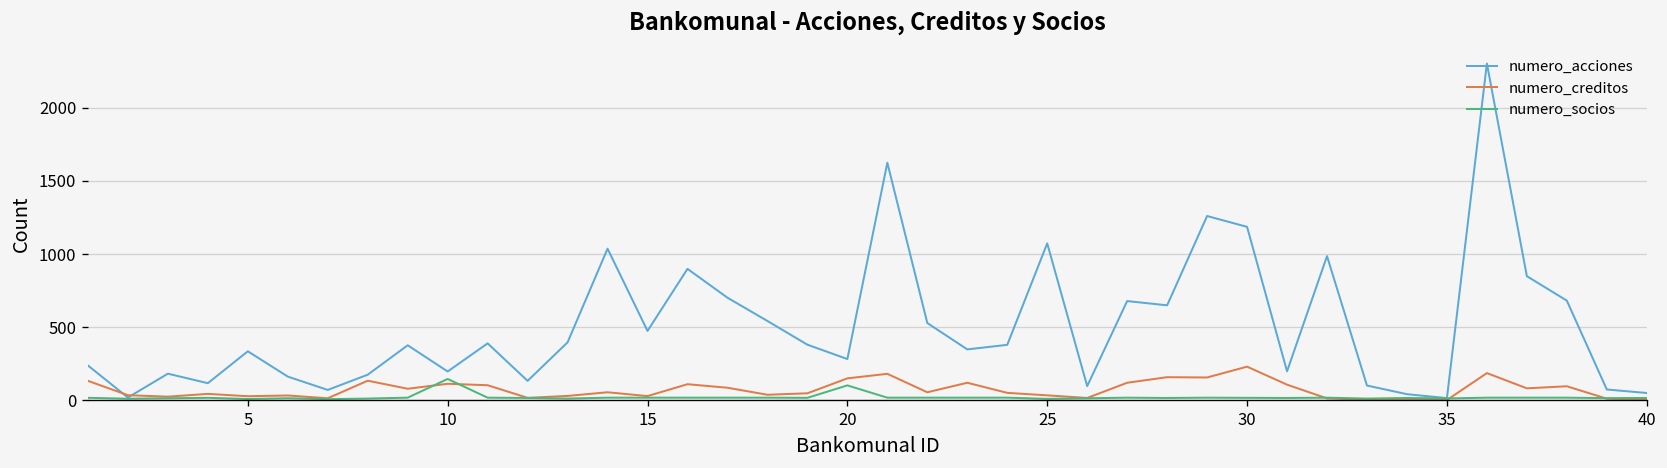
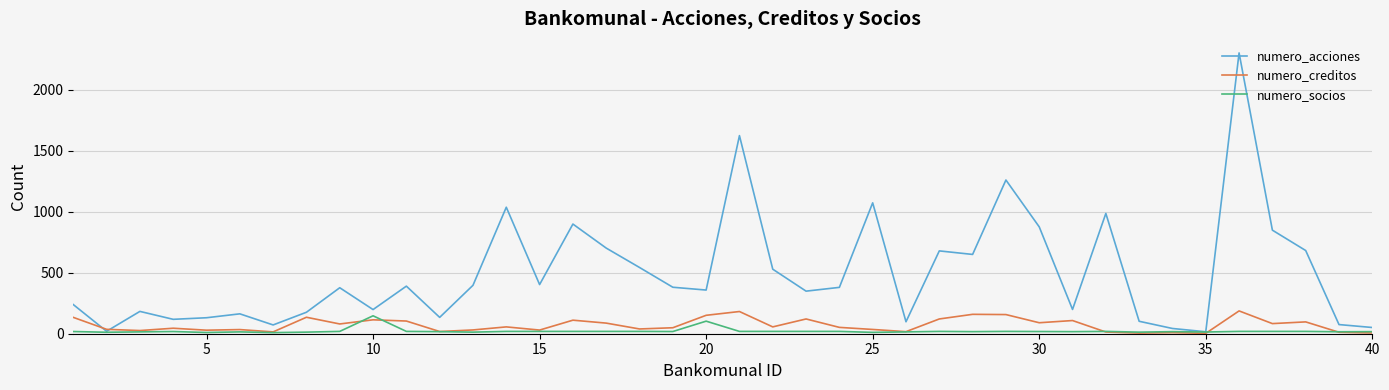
numero_acciones, 5: 340 -> 130
numero_acciones, 15: 480 -> 400
numero_acciones, 20: 280 -> 360
numero_acciones, 30: 1190 -> 880
numero_creditos, 30: 230 -> 90
